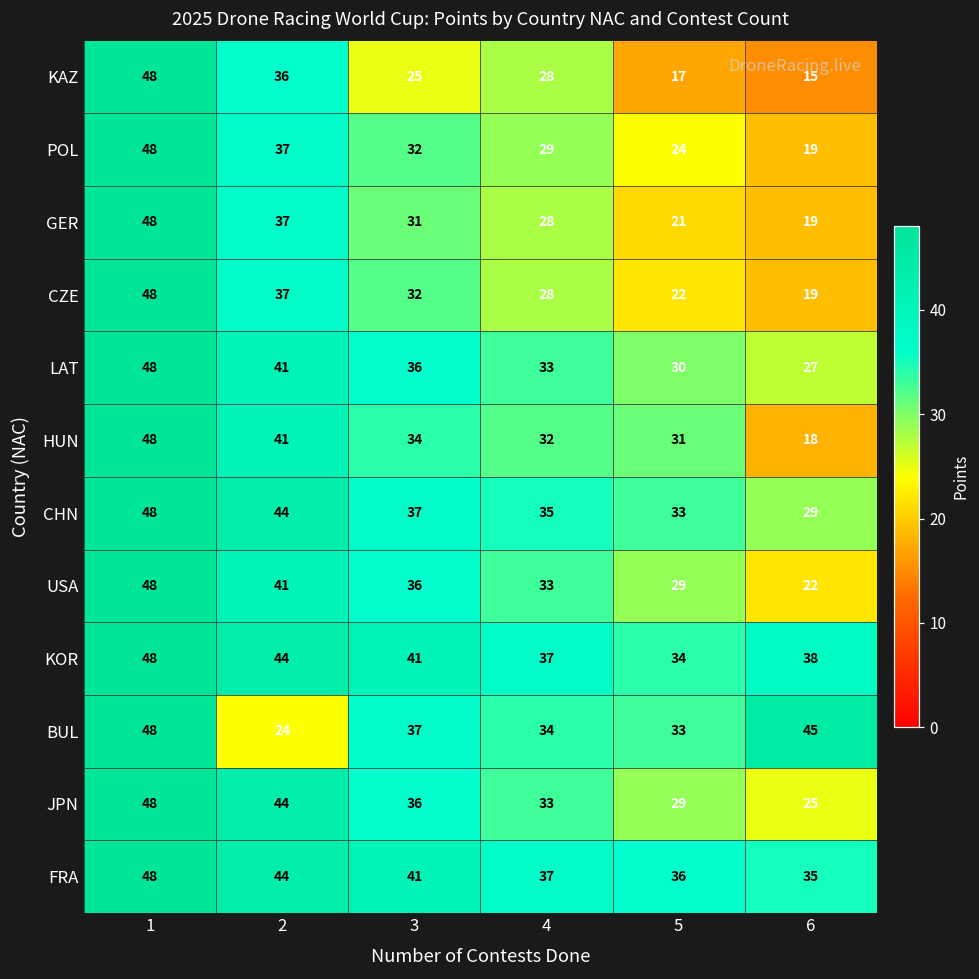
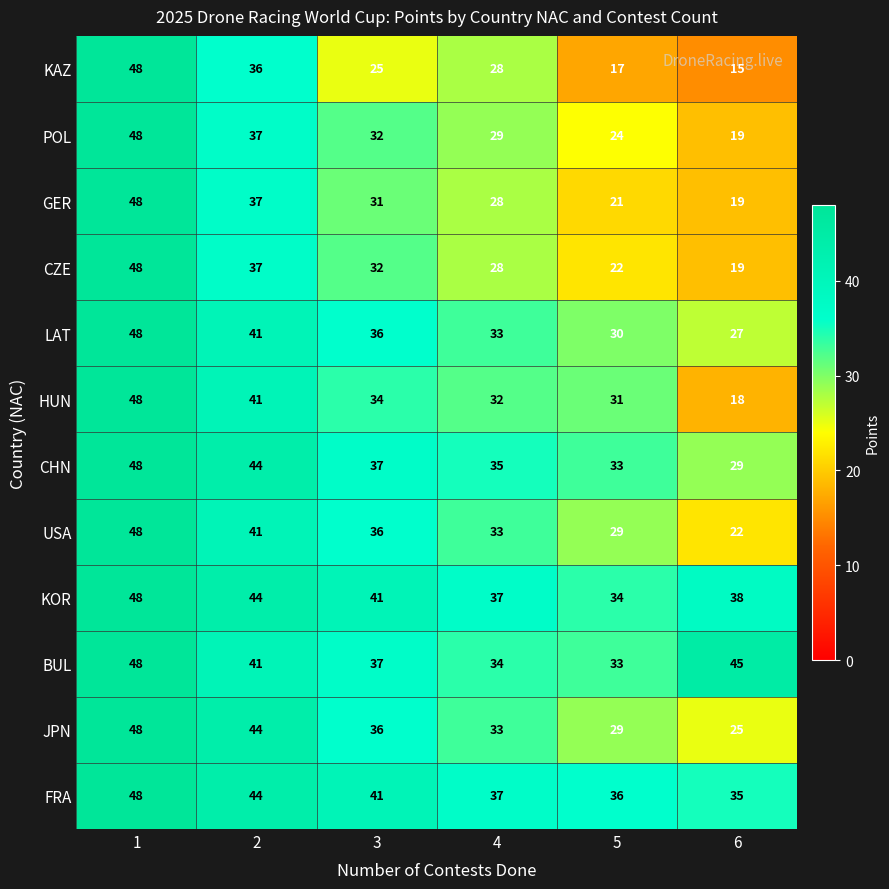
BUL, 2: 24 -> 41
